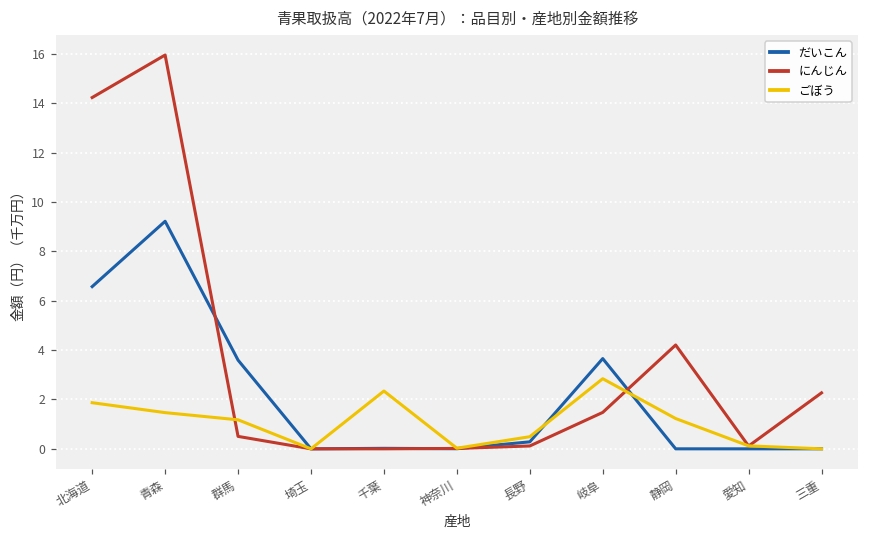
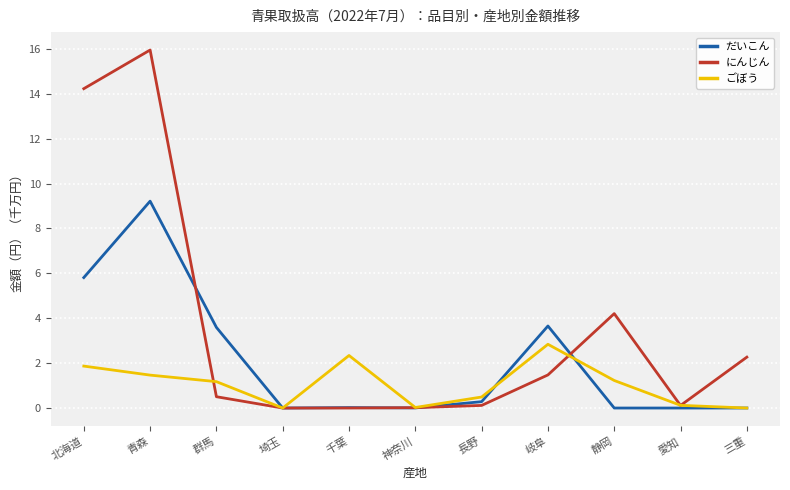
だいこん, 北海道: 6.6 -> 5.8
